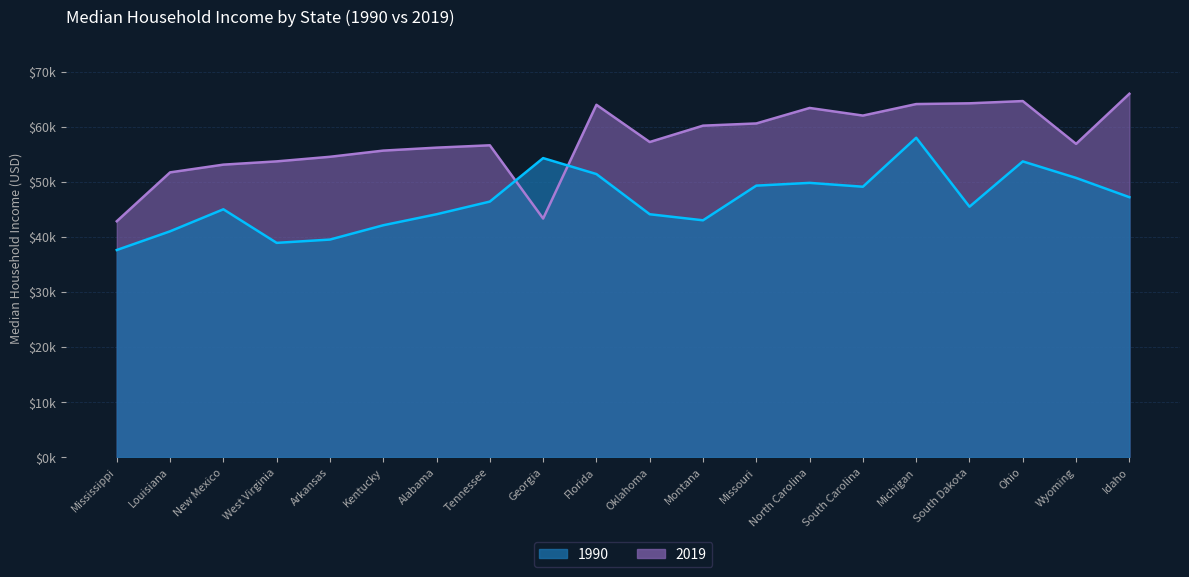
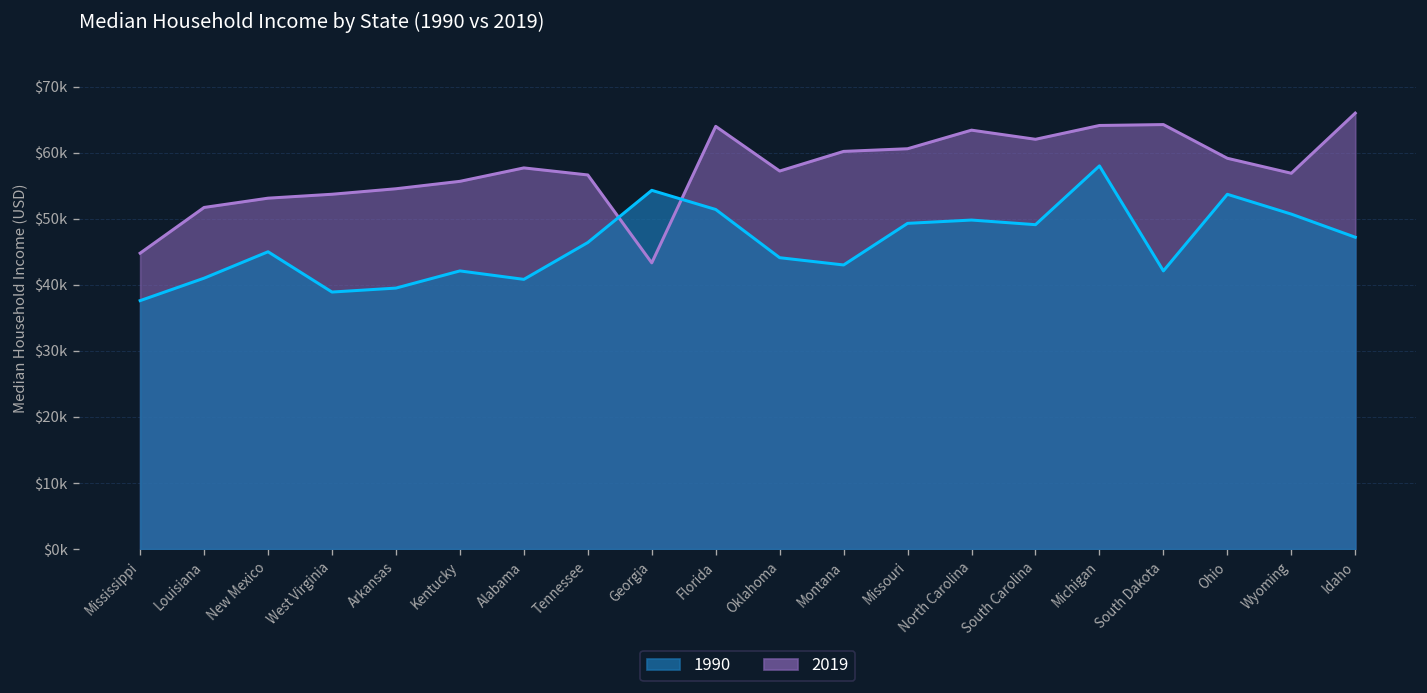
2019, Mississippi: $43000 -> $45000
2019, Alabama: $56000 -> $58000
1990, Alabama: $44000 -> $41000
1990, South Dakota: $45000 -> $42000
2019, Ohio: $65000 -> $59000
